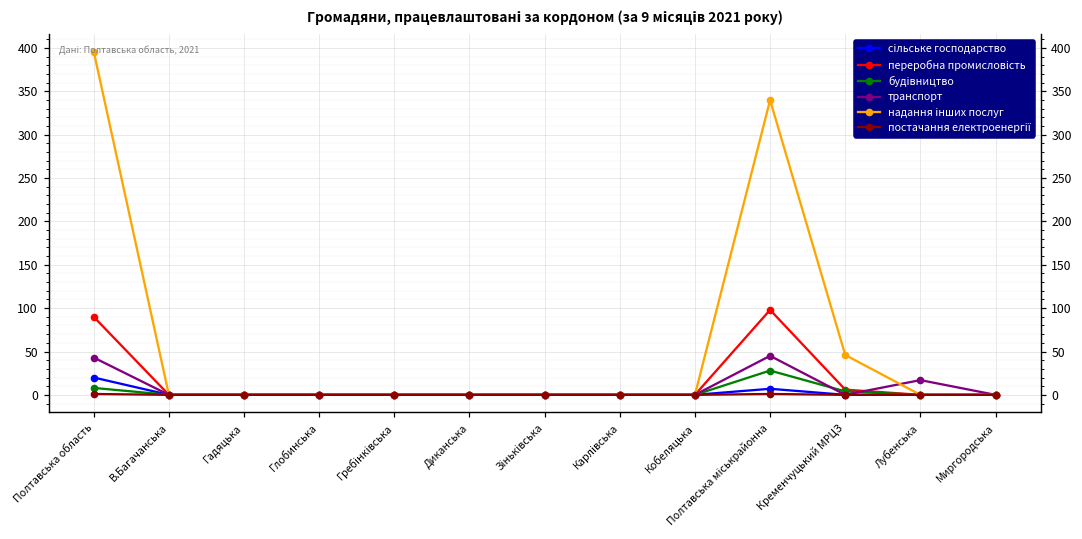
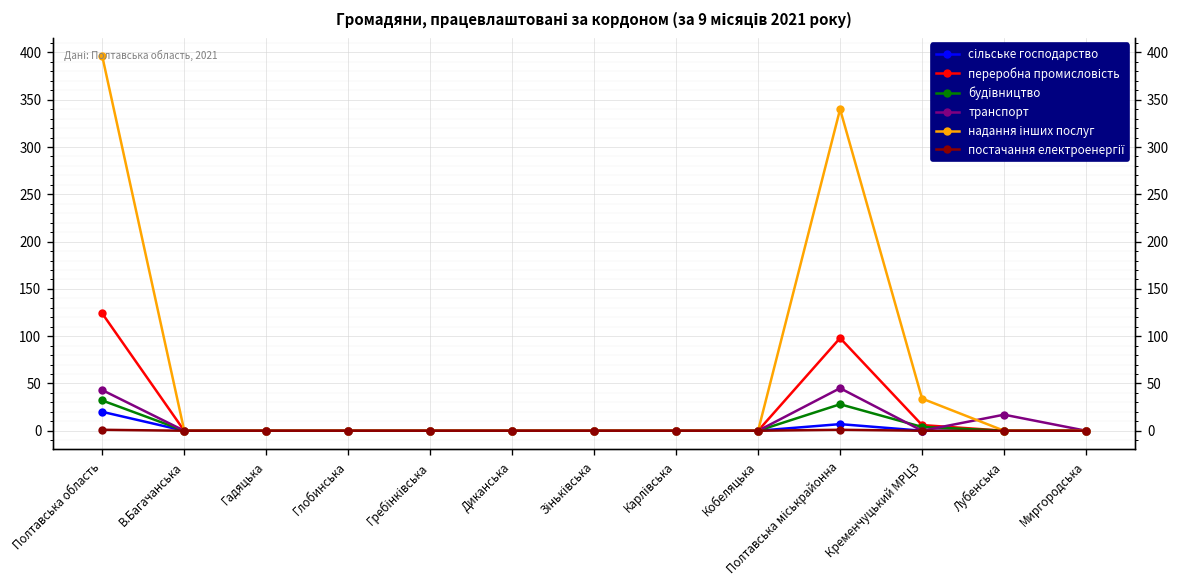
переробна промисловість, Полтавська область: 90 -> 120
будівництво, Полтавська область: 10 -> 30
надання інших послуг, Кременчуцький МРЦЗ: 50 -> 30
